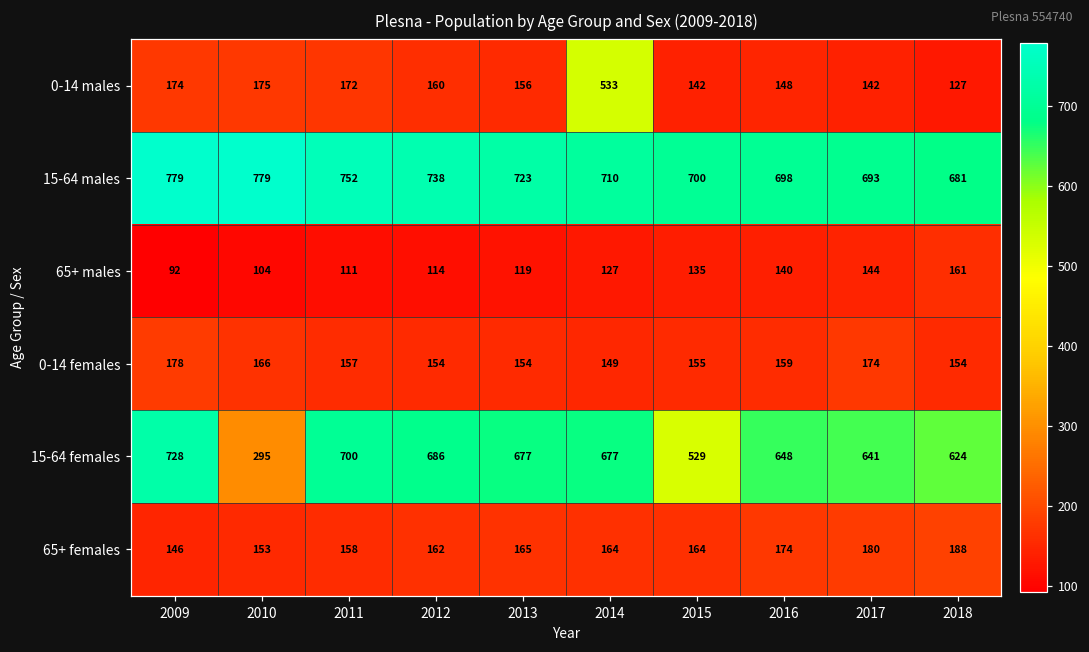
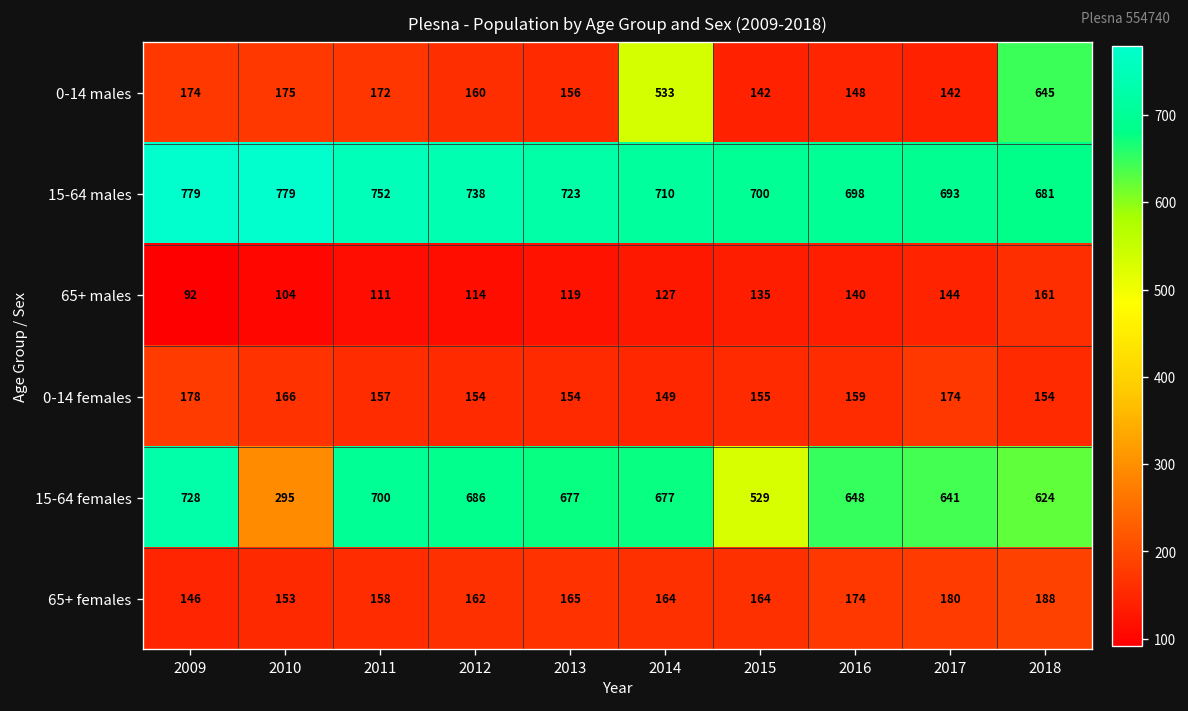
0-14 males, 2018: 127 -> 645
